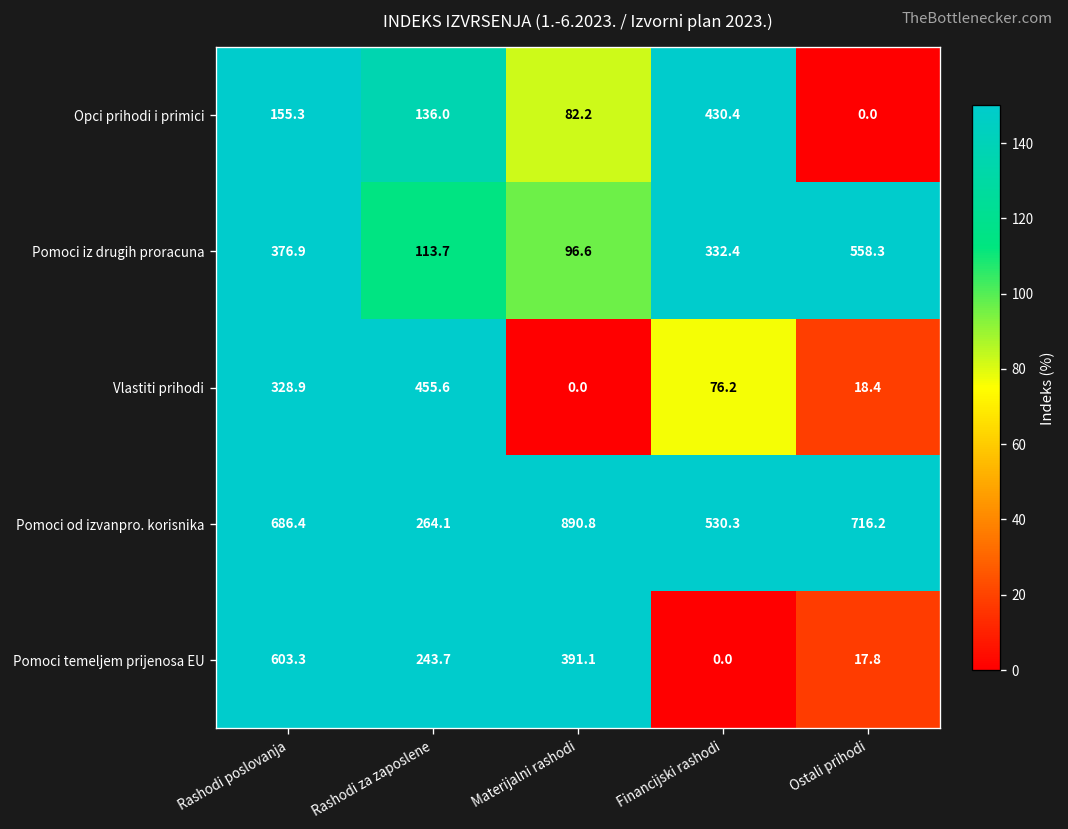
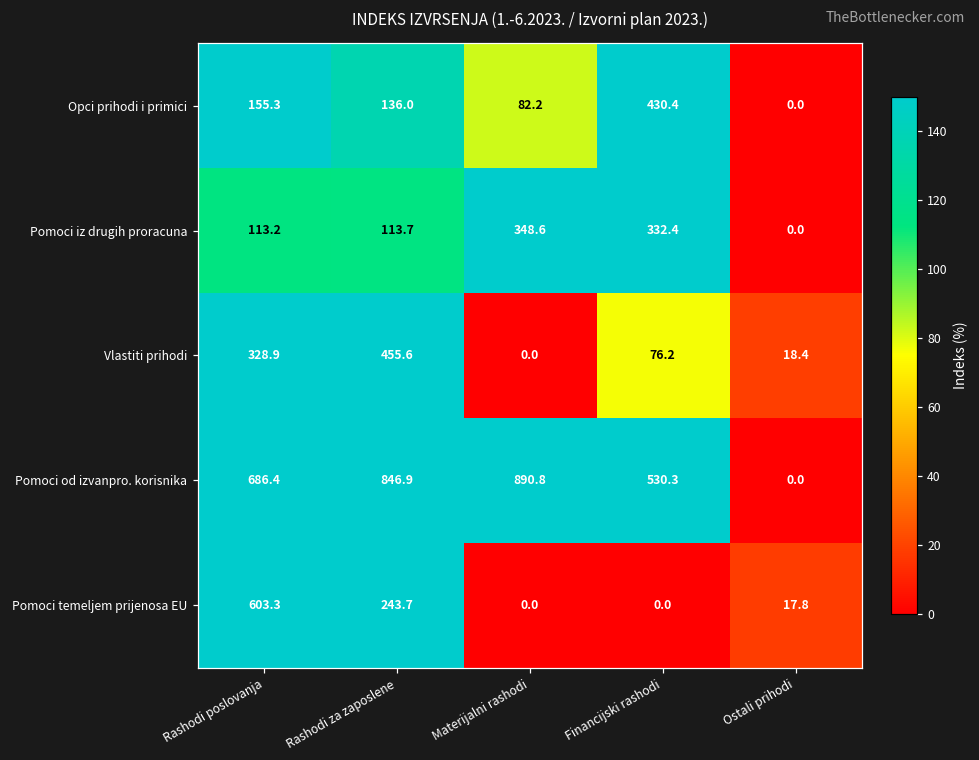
Pomoci iz drugih proracuna, Rashodi poslovanja: 376.9 -> 113.2
Pomoci iz drugih proracuna, Materijalni rashodi: 96.6 -> 348.6
Pomoci iz drugih proracuna, Ostali prihodi: 558.3 -> 0.0
Pomoci od izvanpro. korisnika, Rashodi za zaposlene: 264.1 -> 846.9
Pomoci od izvanpro. korisnika, Ostali prihodi: 716.2 -> 0.0
Pomoci temeljem prijenosa EU, Materijalni rashodi: 391.1 -> 0.0
